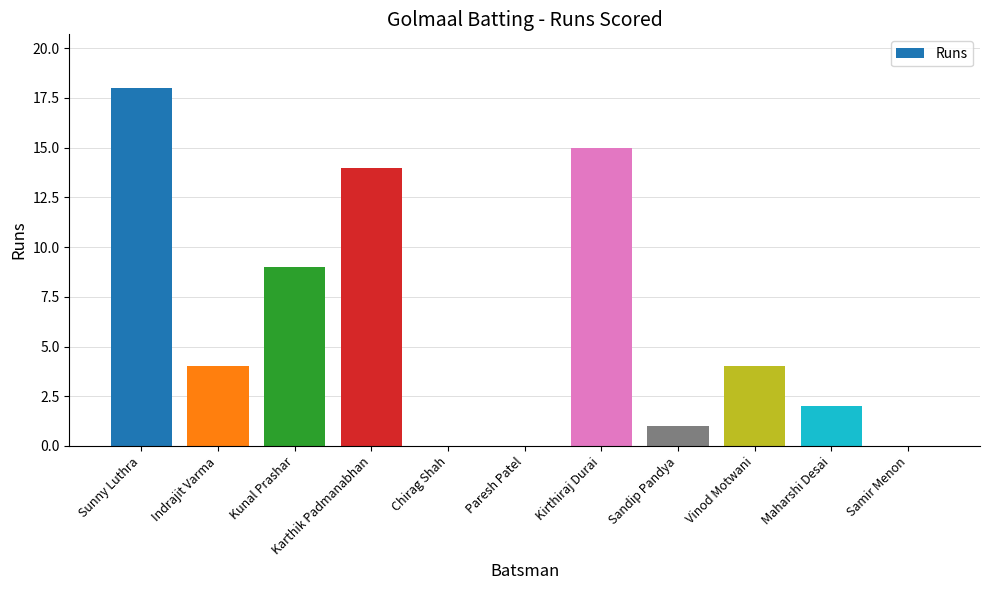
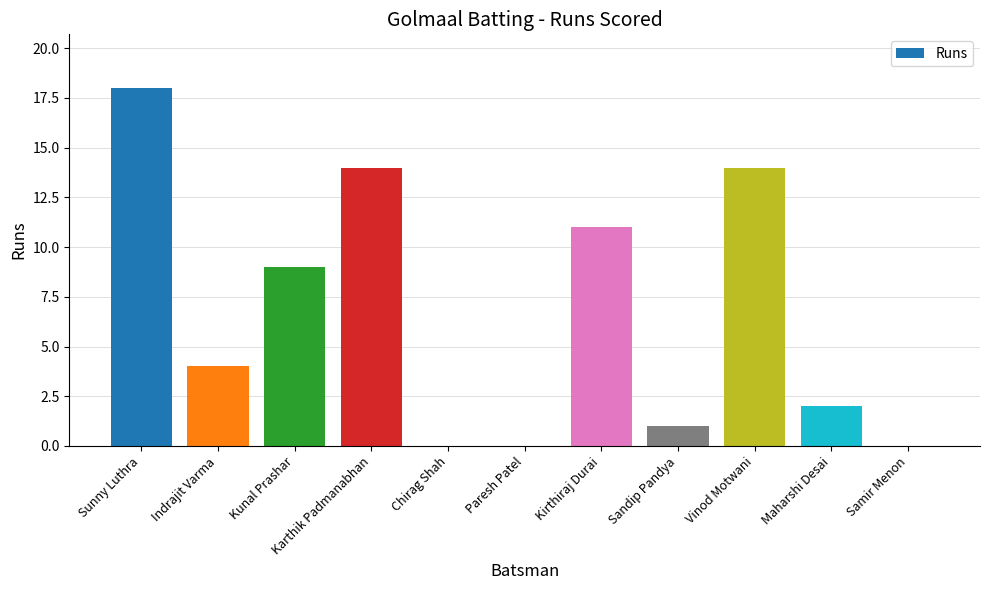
Kirthiraj Durai: 15 -> 11
Vinod Motwani: 4 -> 14
